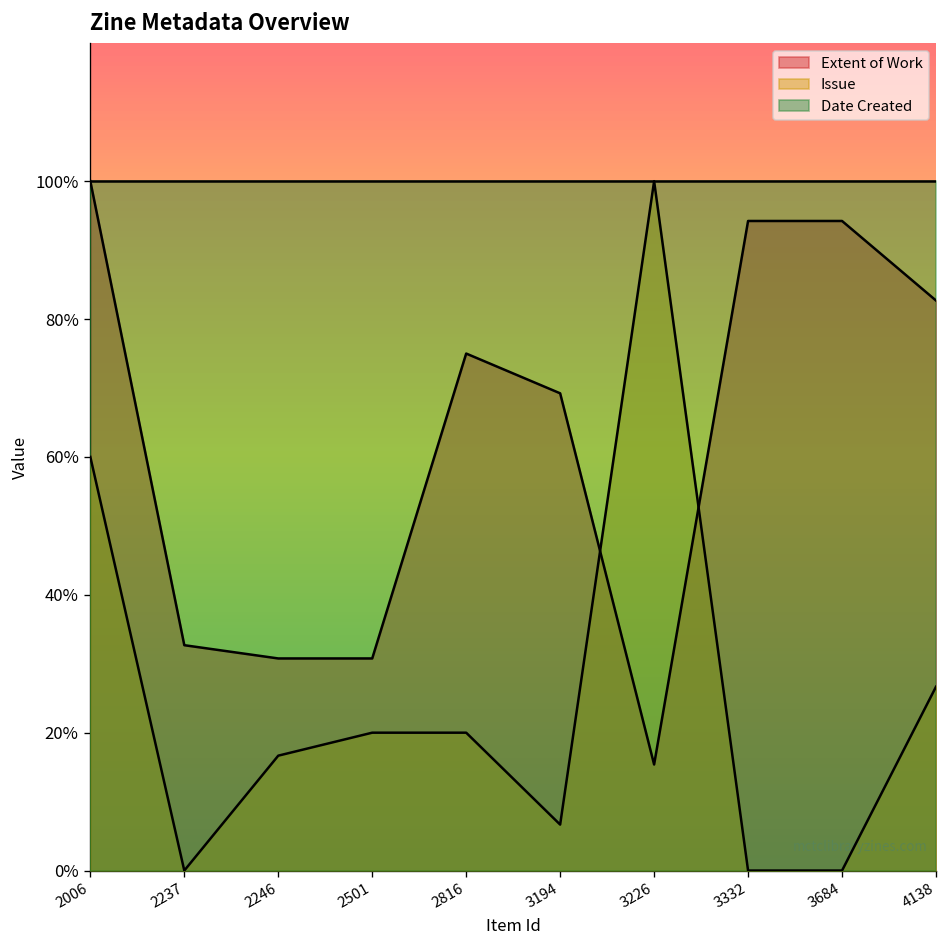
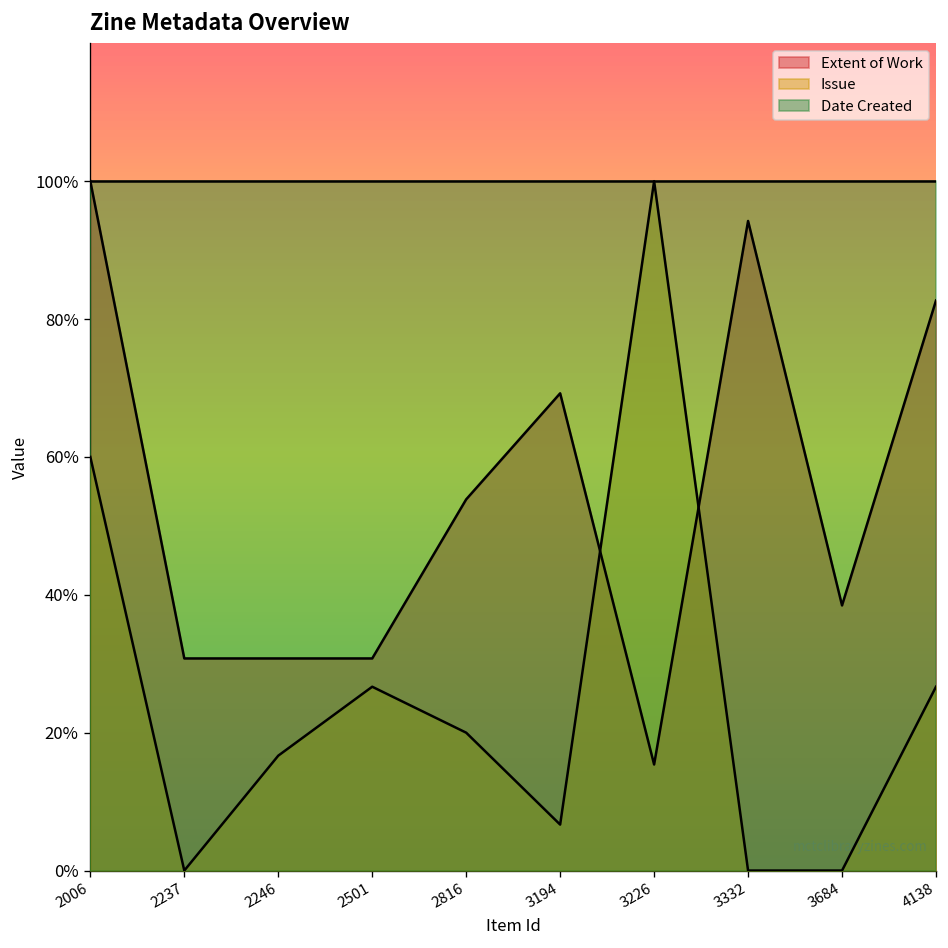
Extent of Work, 2237: 33% -> 31%
Issue, 2501: 20% -> 27%
Extent of Work, 2816: 75% -> 54%
Extent of Work, 3684: 94% -> 38%
